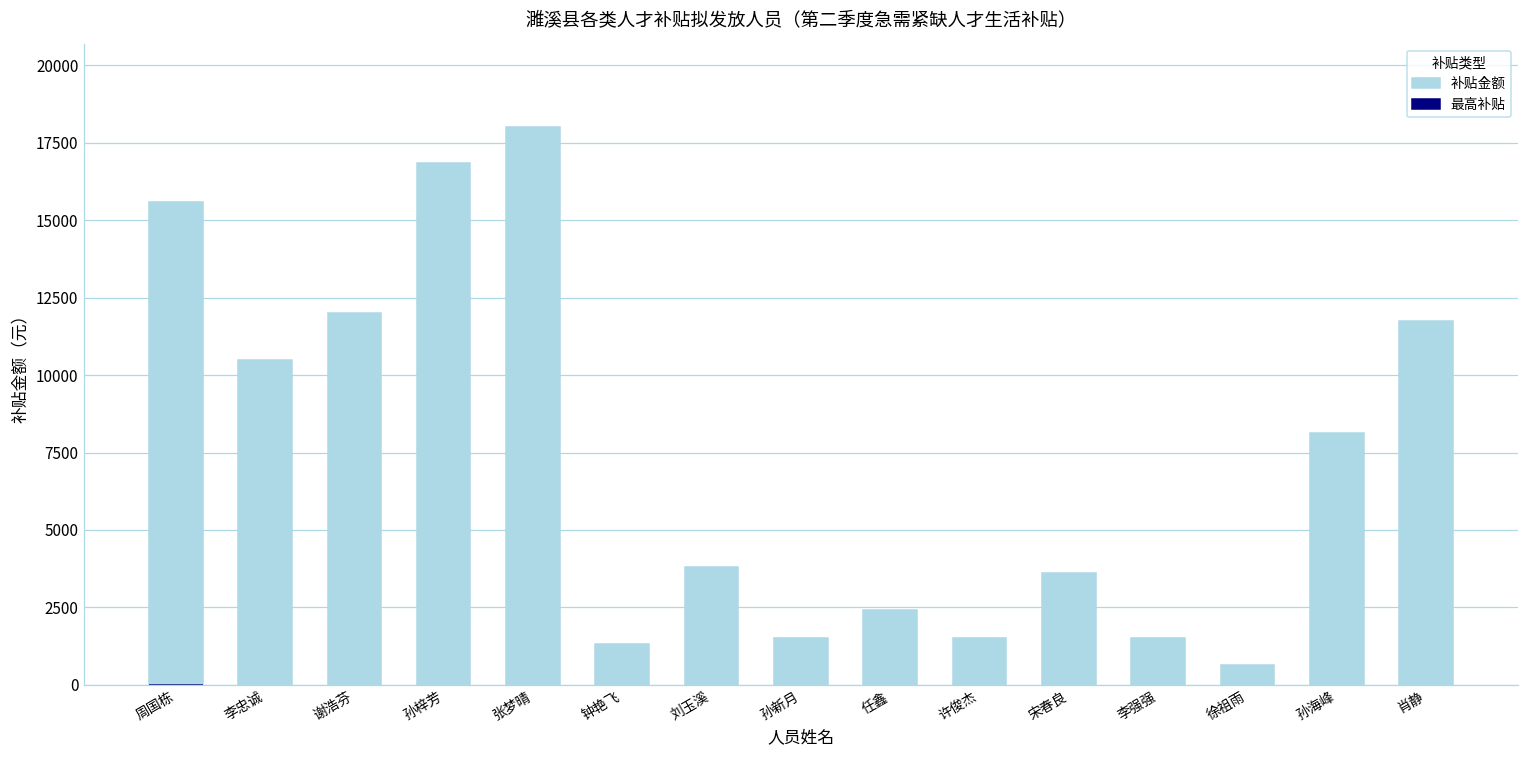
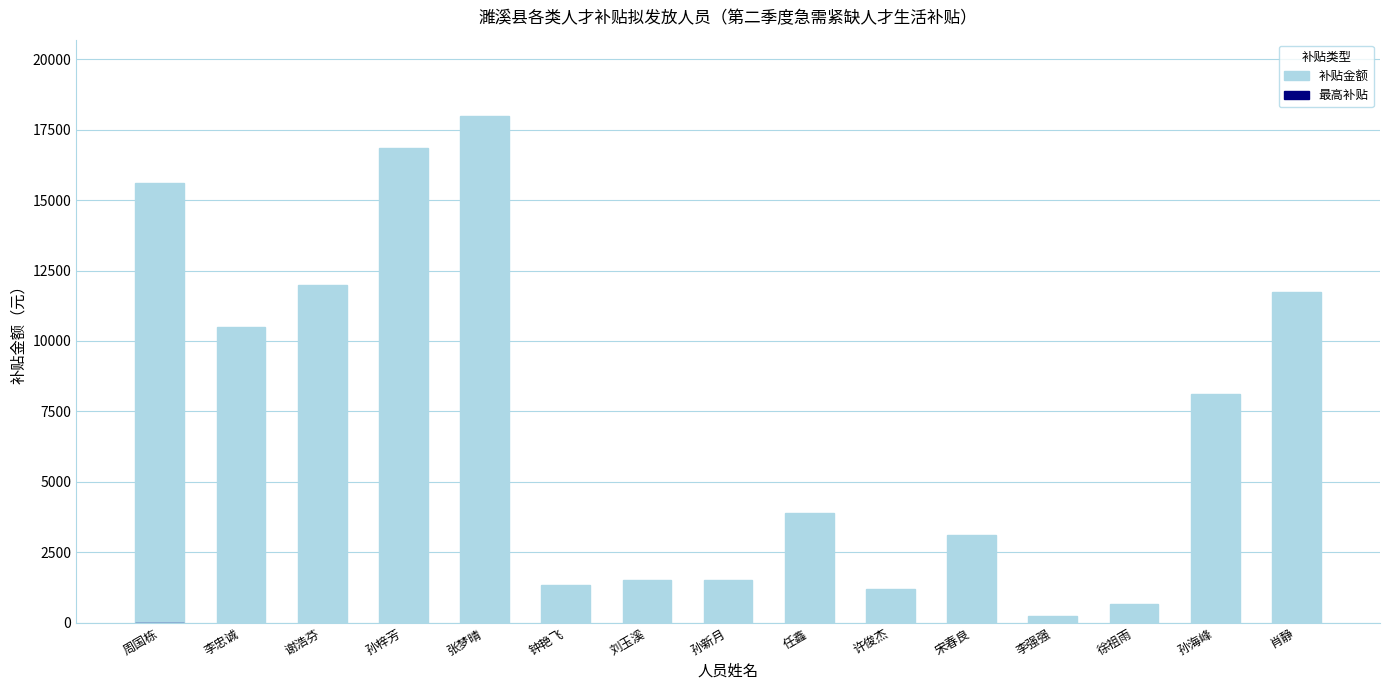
补贴金额, 刘玉溪: 3800 -> 1500
补贴金额, 任鑫: 2400 -> 3900
补贴金额, 许俊杰: 1500 -> 1200
补贴金额, 宋春良: 3600 -> 3100
补贴金额, 李强强: 1500 -> 200
